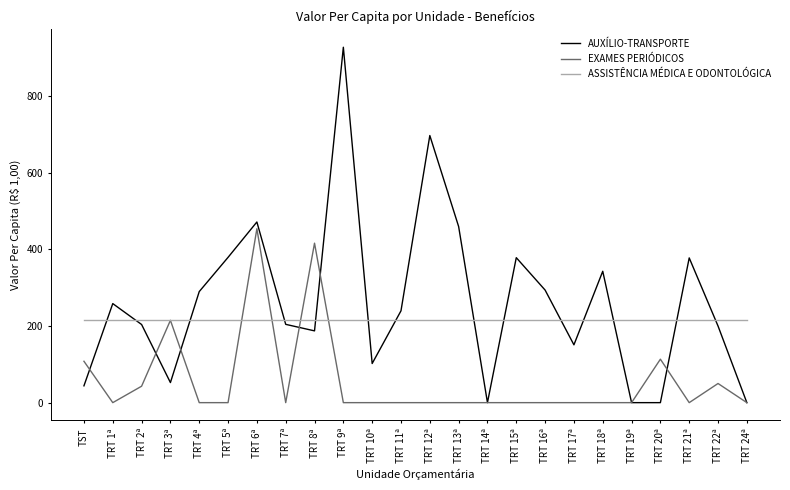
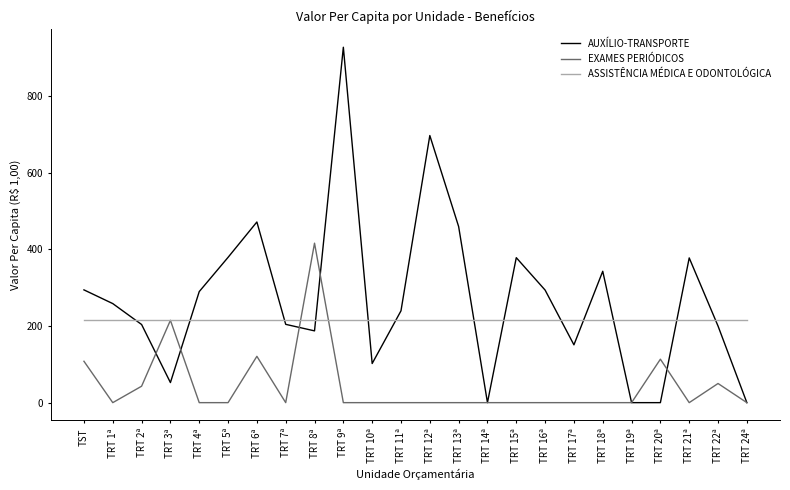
AUXÍLIO-TRANSPORTE, TST: 40 -> 290
EXAMES PERIÓDICOS, TRT 6ª: 450 -> 120
